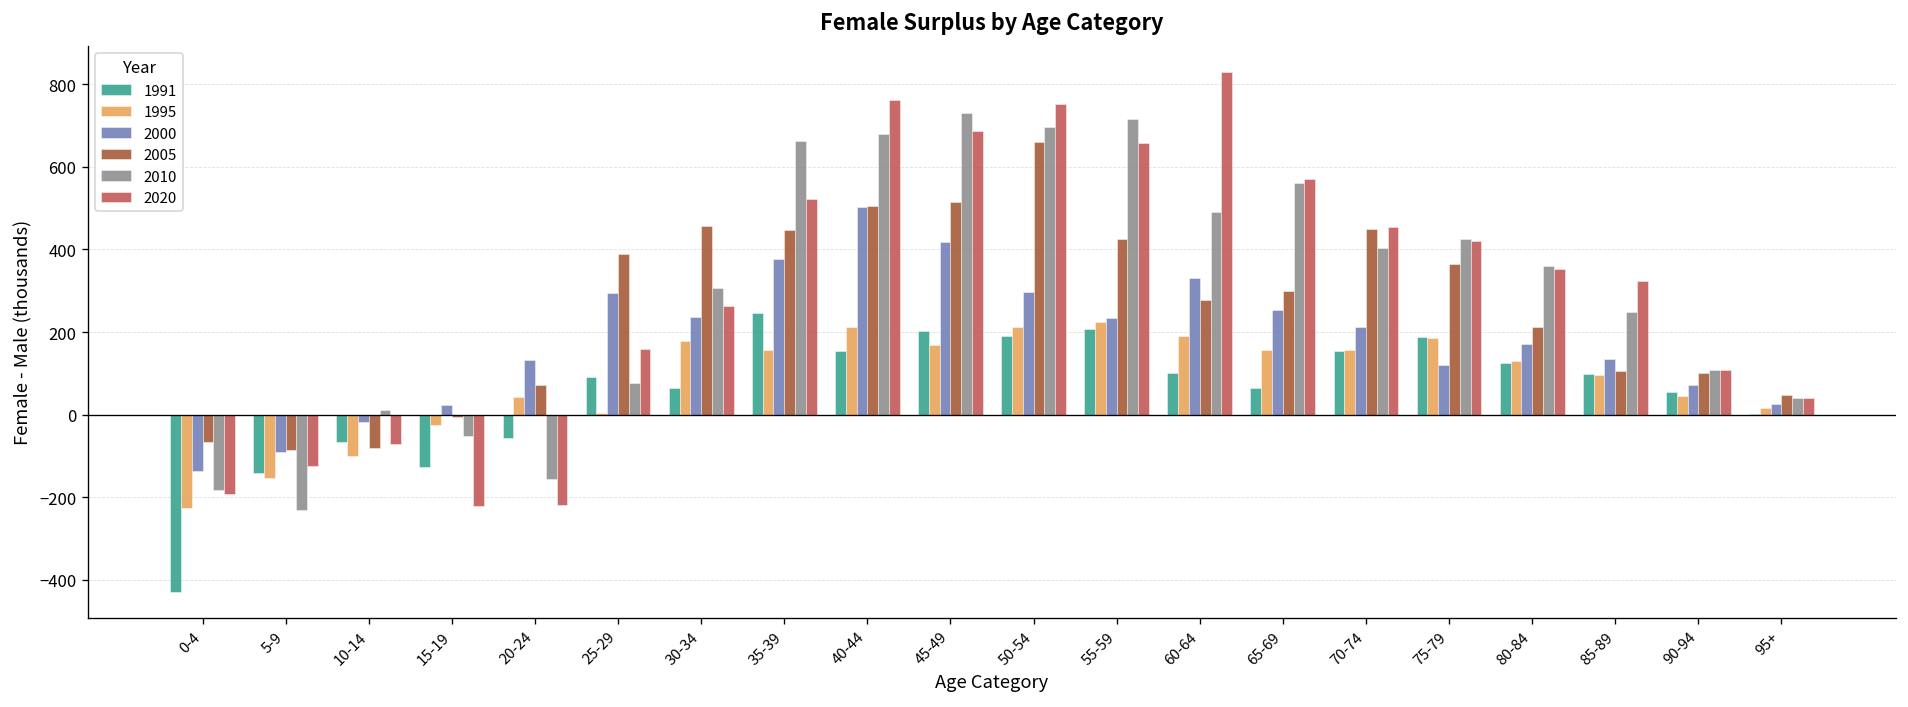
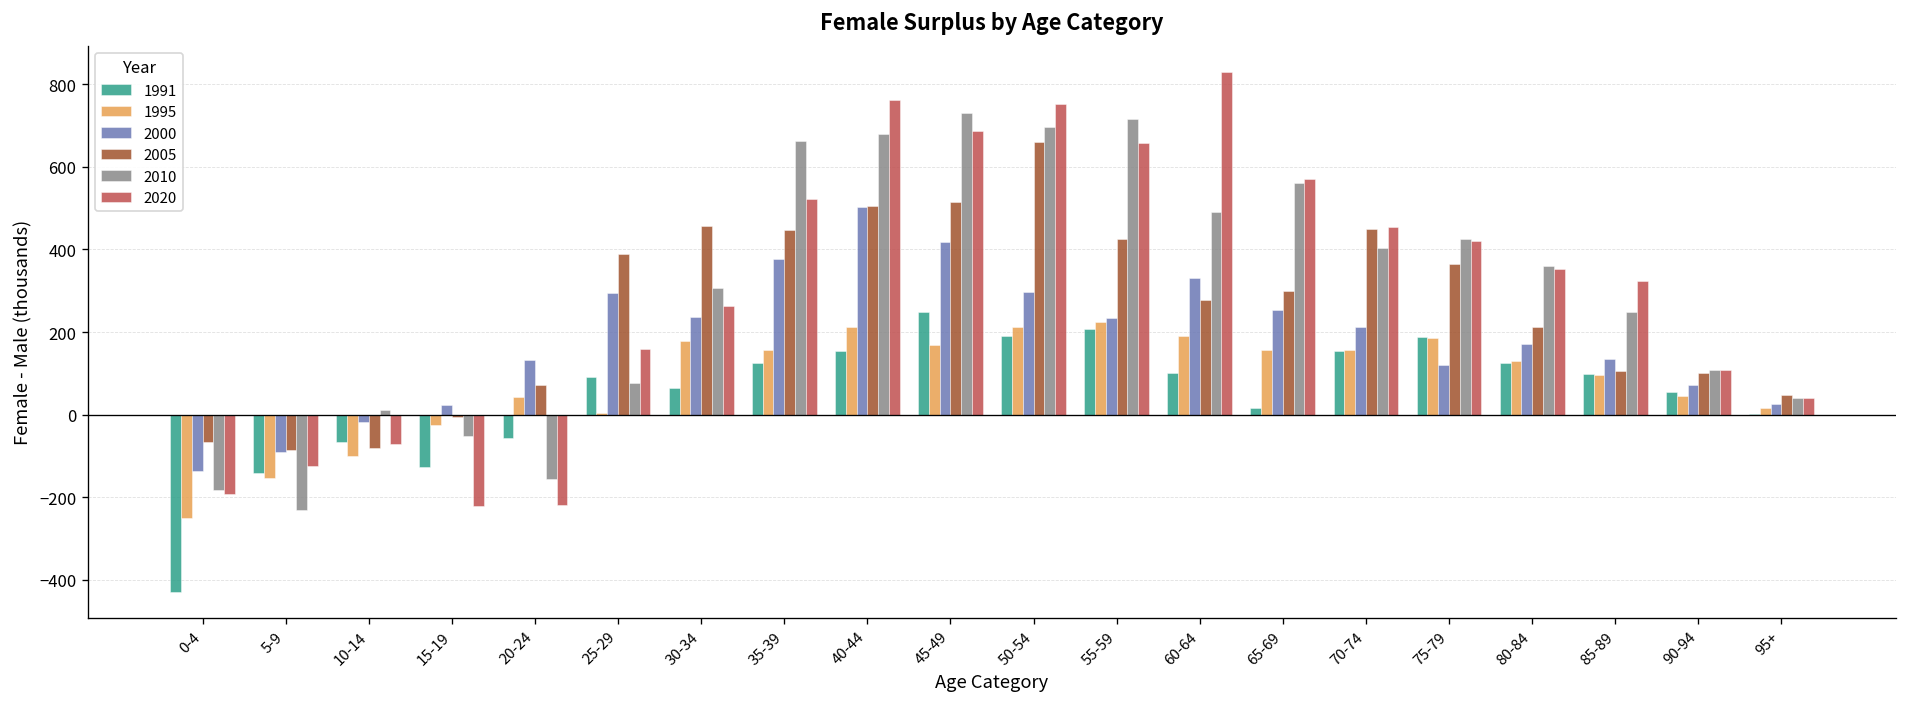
1995, 0-4: -230 -> -250
1991, 35-39: 250 -> 130
1991, 45-49: 200 -> 250
1991, 65-69: 60 -> 20
